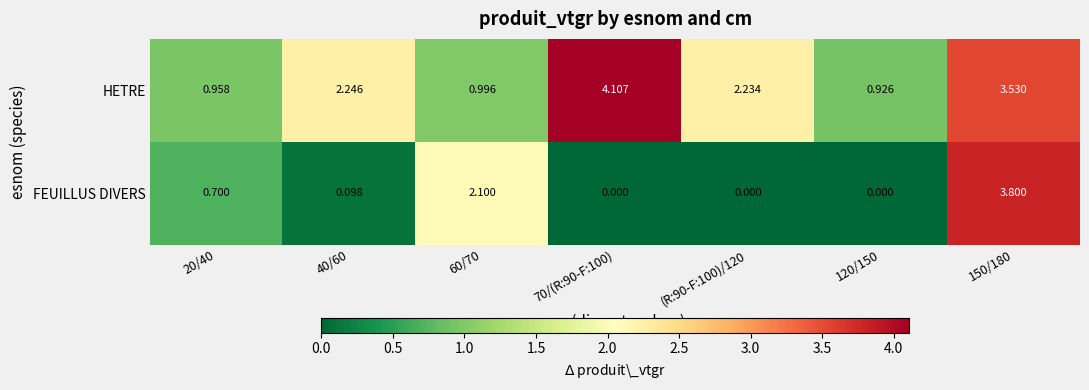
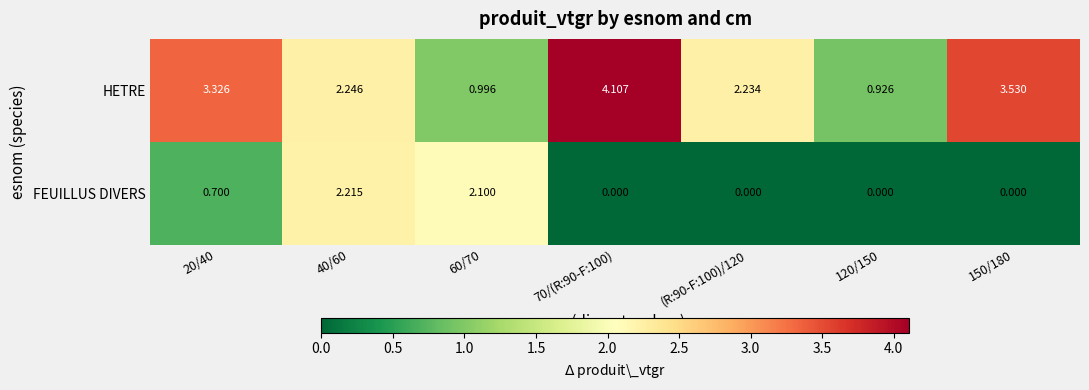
HETRE, 20/40: 0.958 -> 3.326
FEUILLUS DIVERS, 40/60: 0.098 -> 2.215
FEUILLUS DIVERS, 150/180: 3.800 -> 0.000
